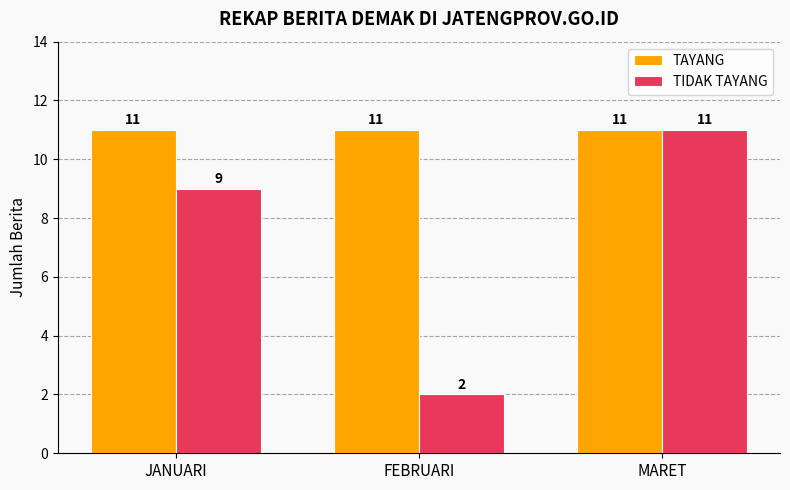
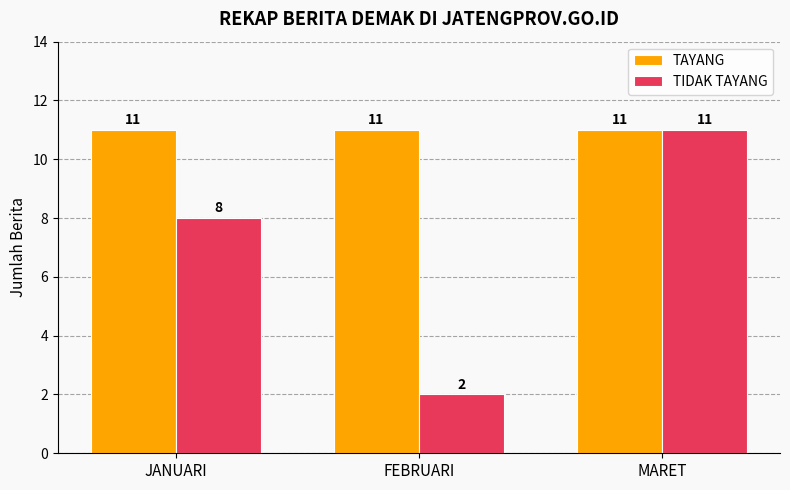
TIDAK TAYANG, JANUARI: 9 -> 8
